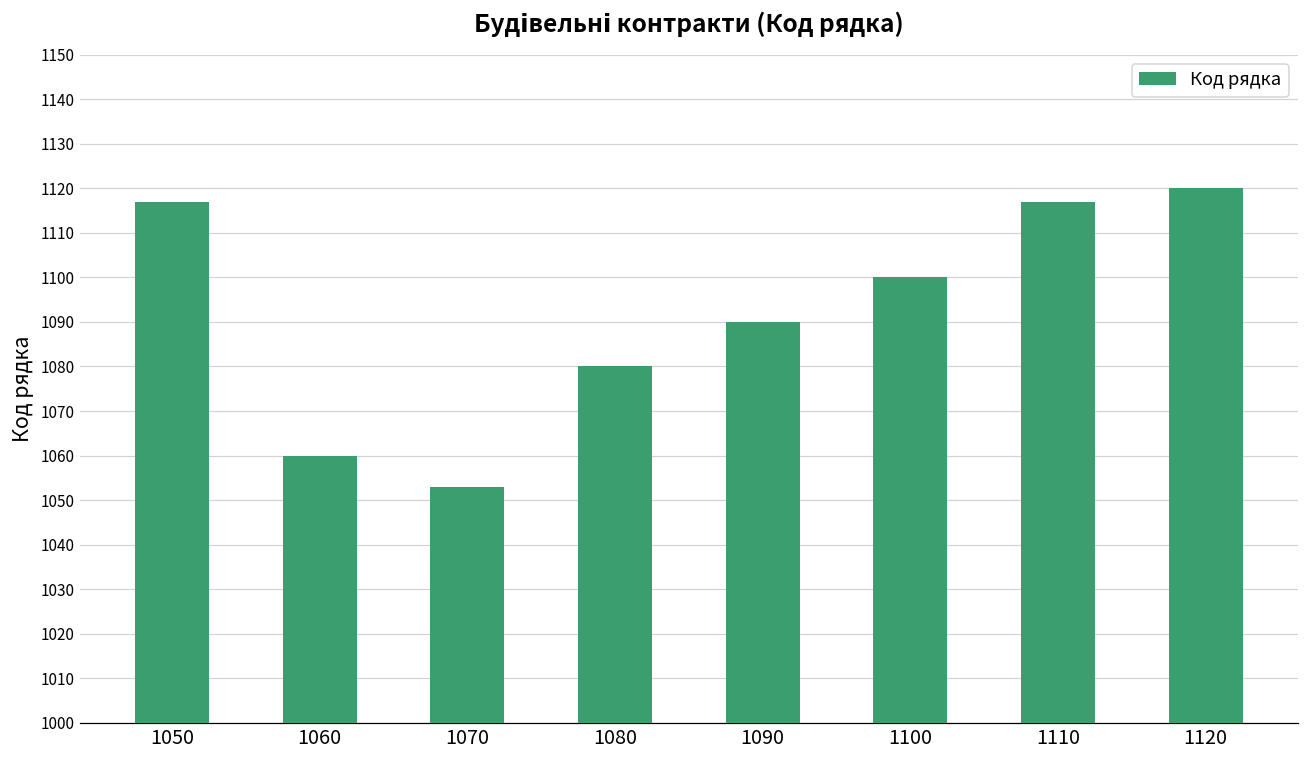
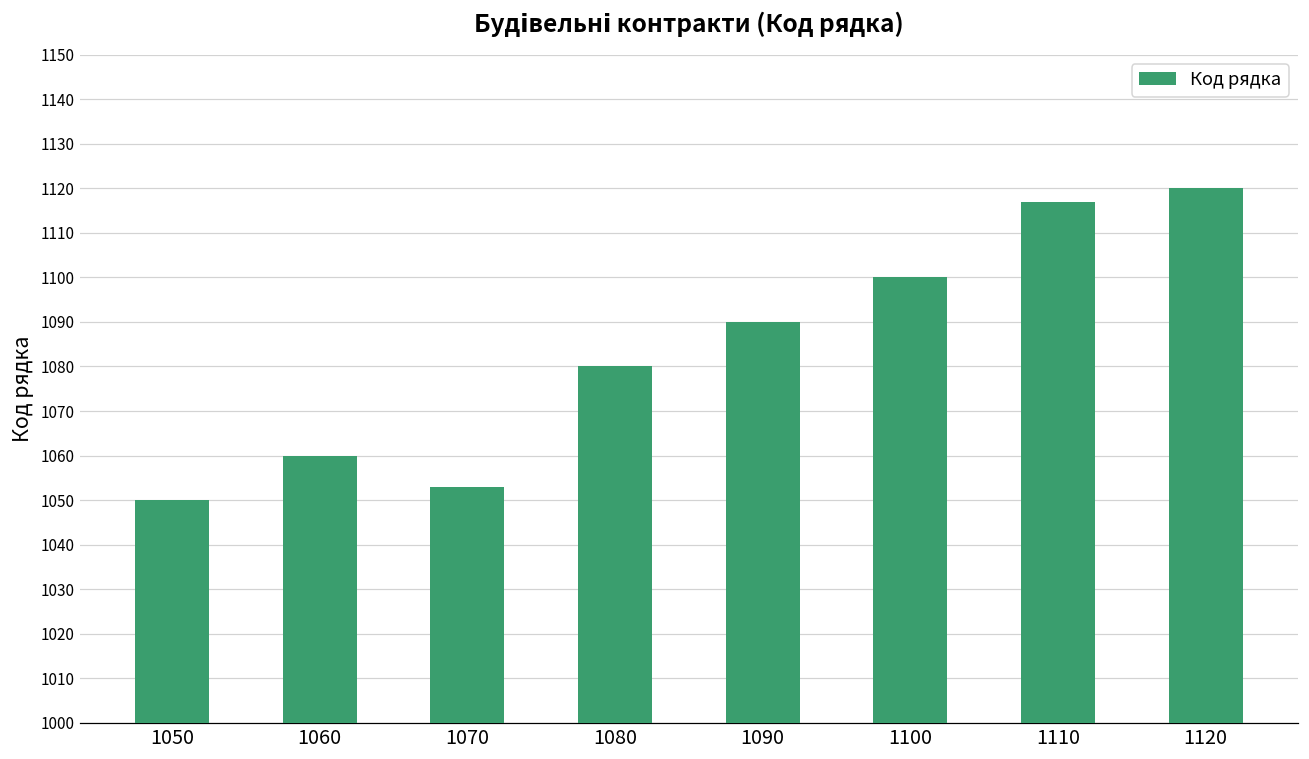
1050: 1117 -> 1050
